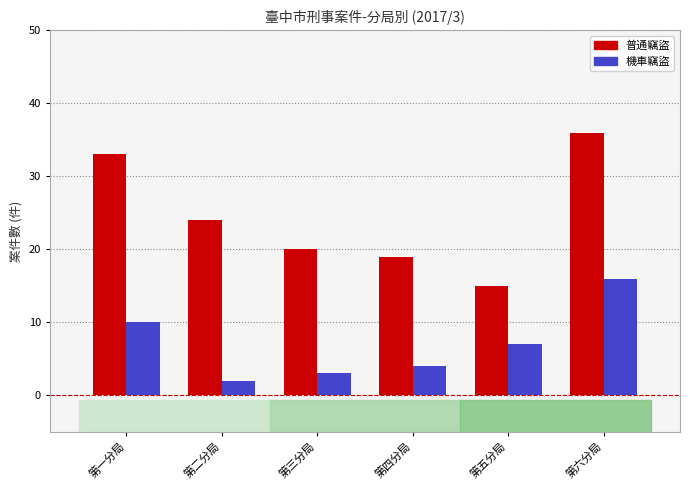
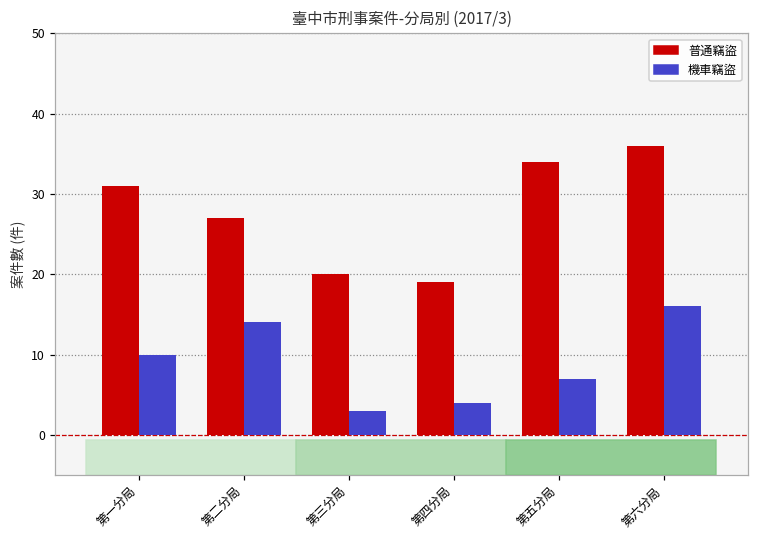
普通竊盜, 第一分局: 33 -> 31
普通竊盜, 第二分局: 24 -> 27
機車竊盜, 第二分局: 2 -> 14
普通竊盜, 第五分局: 15 -> 34
